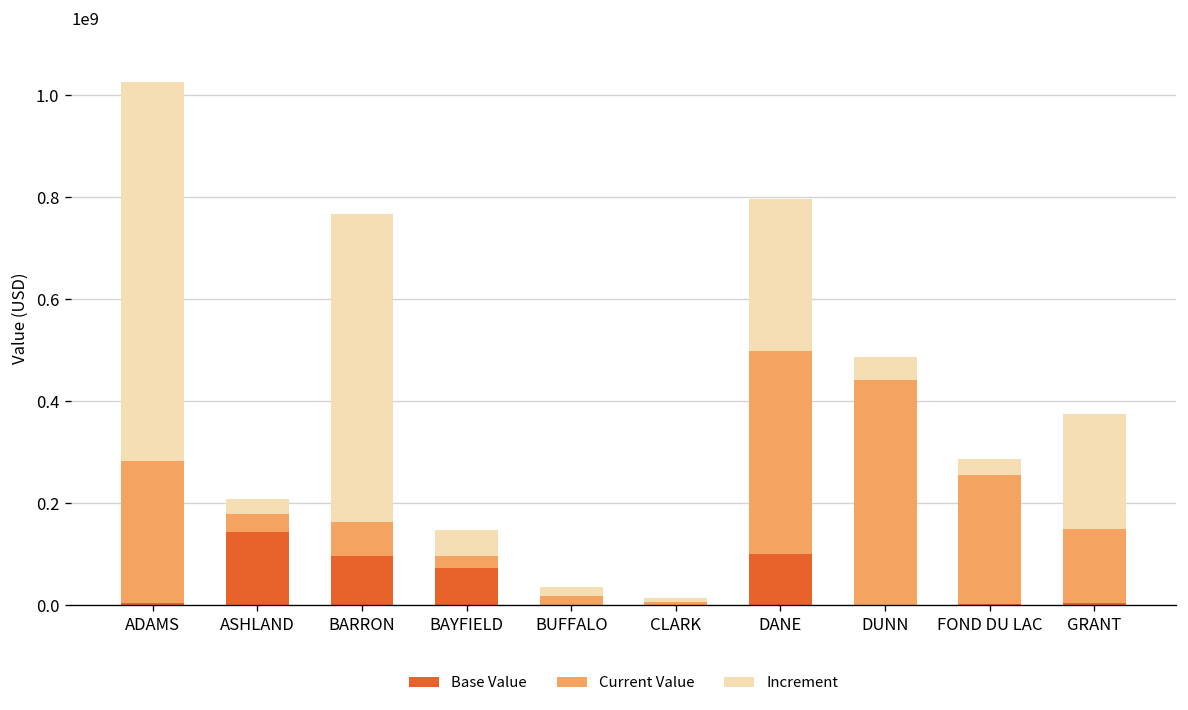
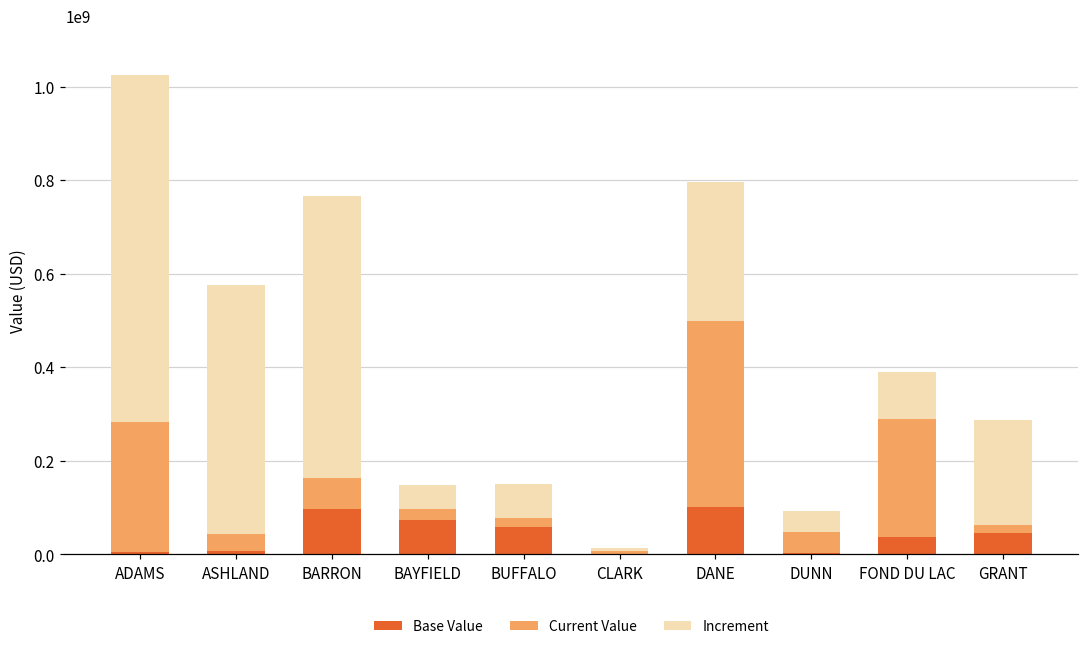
Base Value, ASHLAND: 140000000 -> 10000000
Increment, ASHLAND: 30000000 -> 530000000
Base Value, BUFFALO: 0 -> 60000000
Increment, BUFFALO: 20000000 -> 70000000
Current Value, DUNN: 440000000 -> 50000000
Base Value, FOND DU LAC: 0 -> 40000000
Increment, FOND DU LAC: 30000000 -> 100000000
Base Value, GRANT: 0 -> 50000000
Current Value, GRANT: 150000000 -> 20000000
